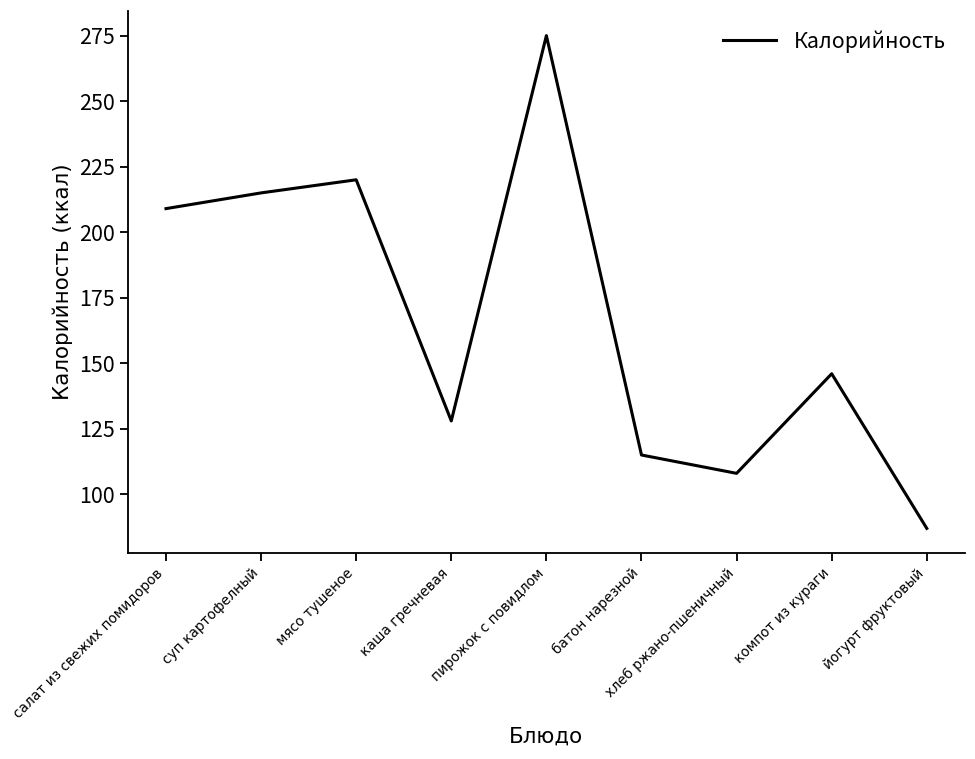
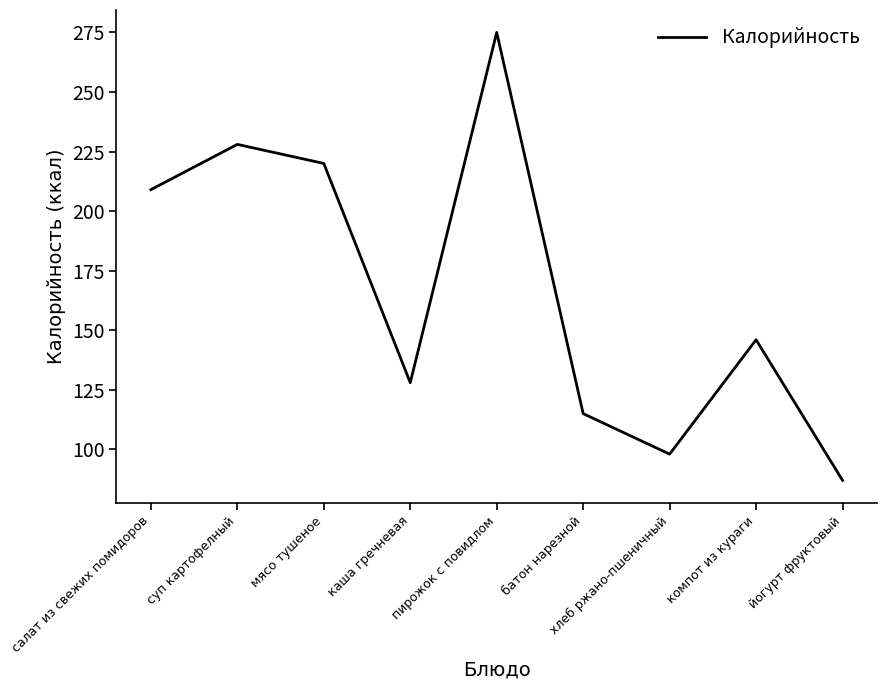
суп картофелный: 215 -> 228
хлеб ржано-пшеничный: 108 -> 98
